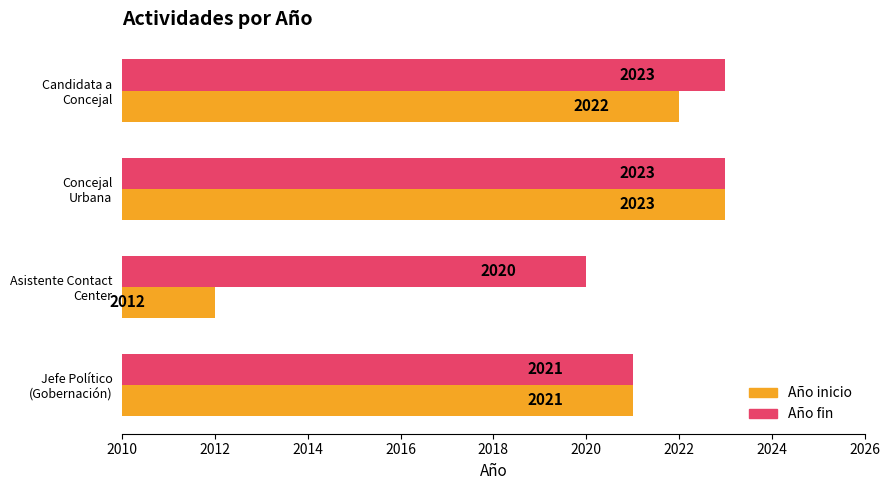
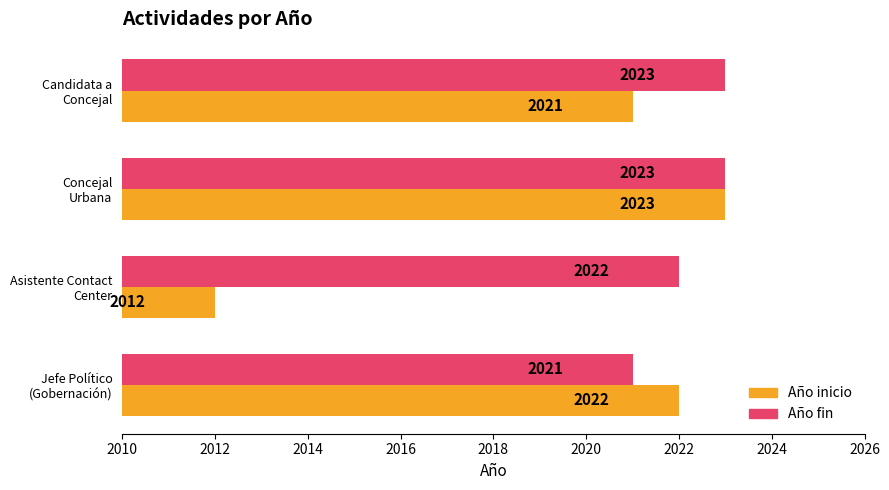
Año inicio, Candidata a Concejal: 2022 -> 2021
Año fin, Asistente Contact Center: 2020 -> 2022
Año inicio, Jefe Político (Gobernación): 2021 -> 2022
